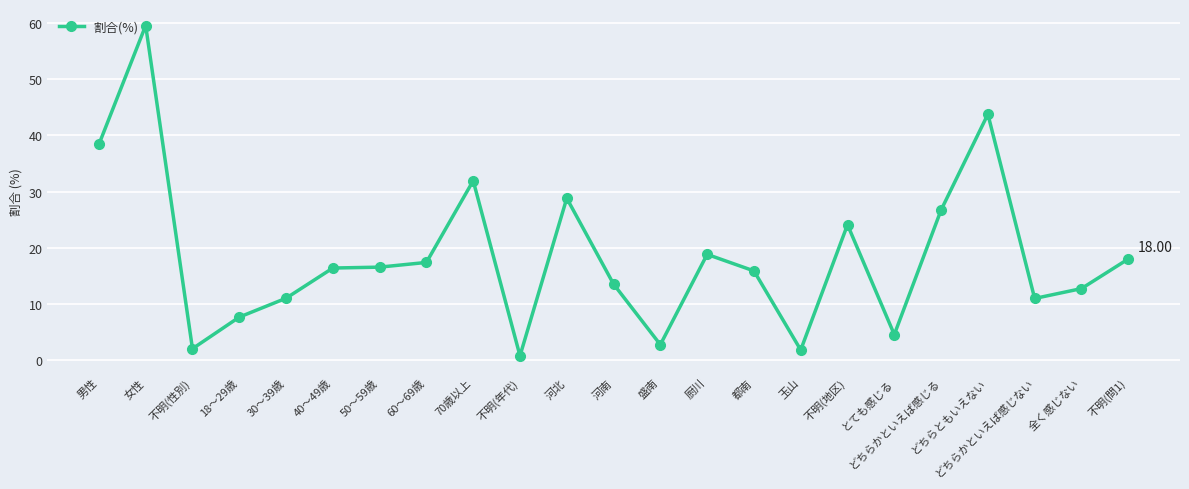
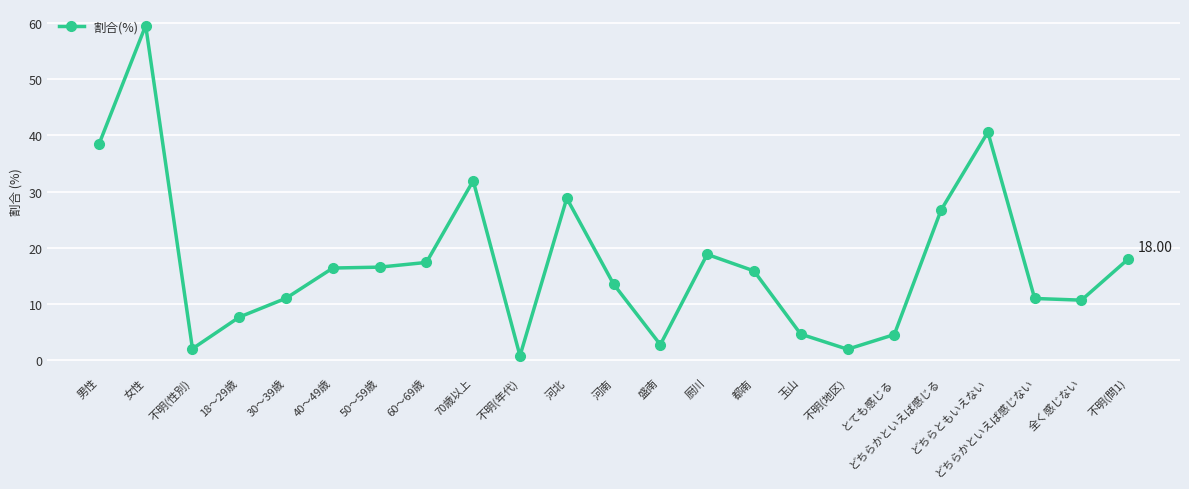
玉山: 2 -> 5
不明(地区): 24 -> 2
どちらともいえない: 44 -> 41
全く感じない: 13 -> 11
